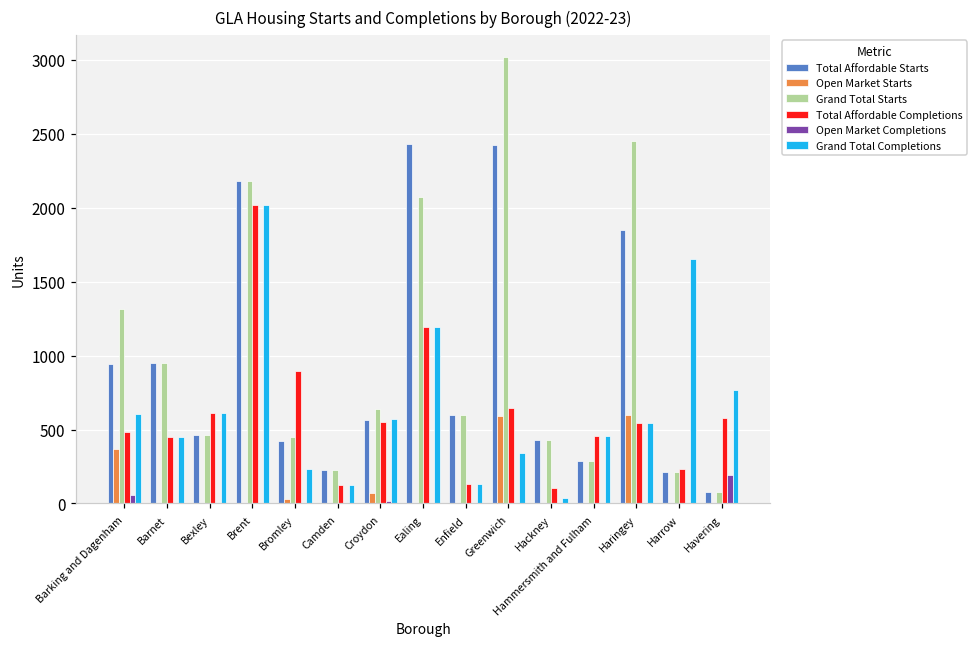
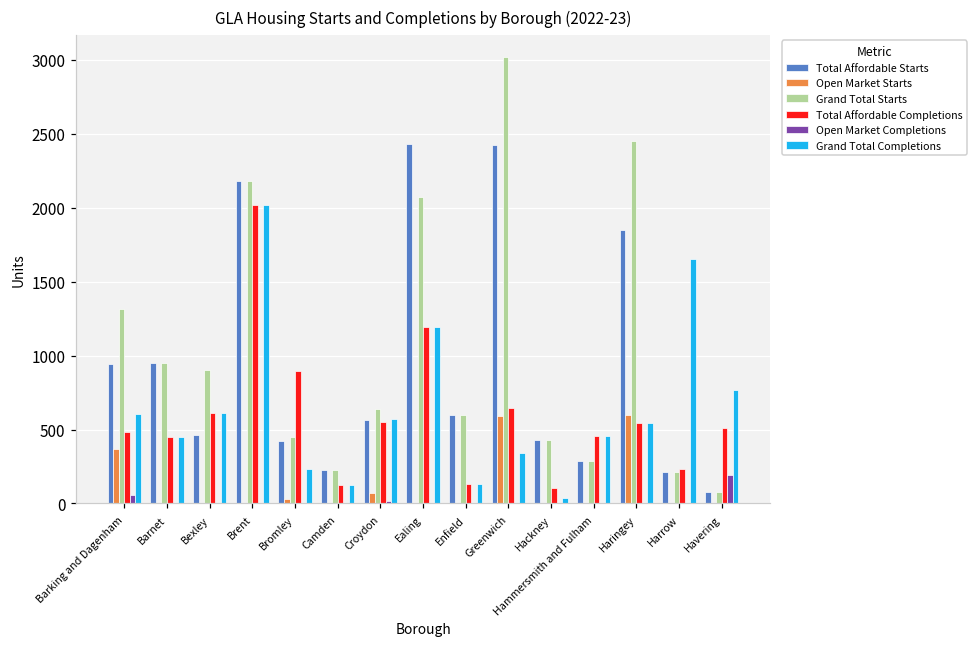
Grand Total Starts, Bexley: 470 -> 910
Total Affordable Completions, Havering: 580 -> 510
